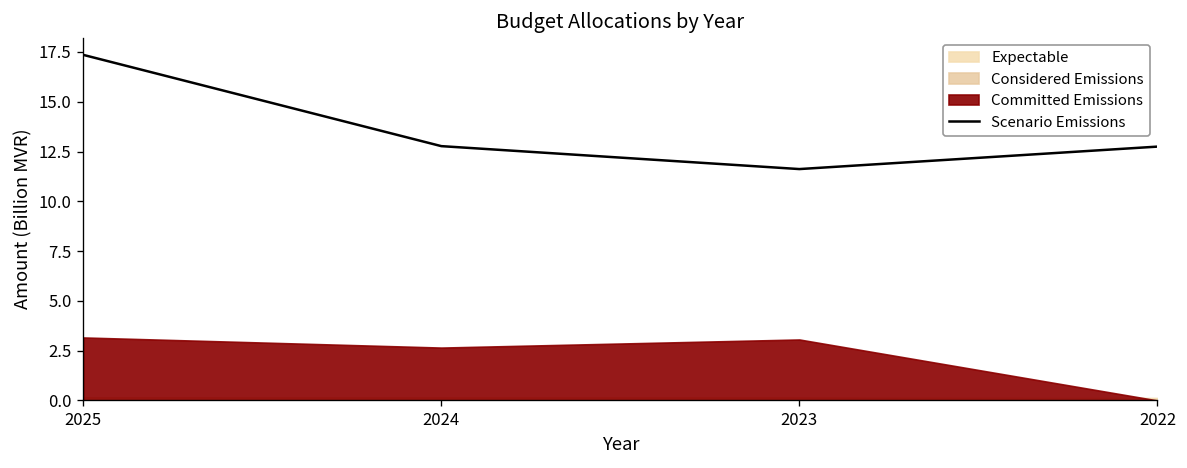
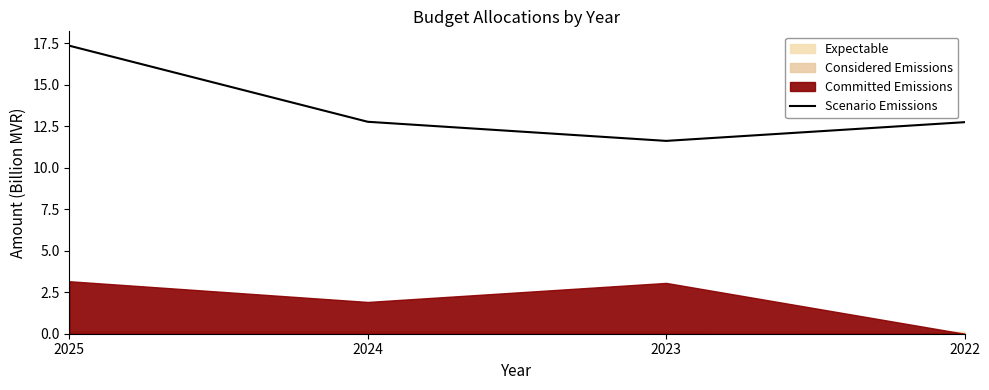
Committed Emissions, 2024: 2.7 -> 1.9
